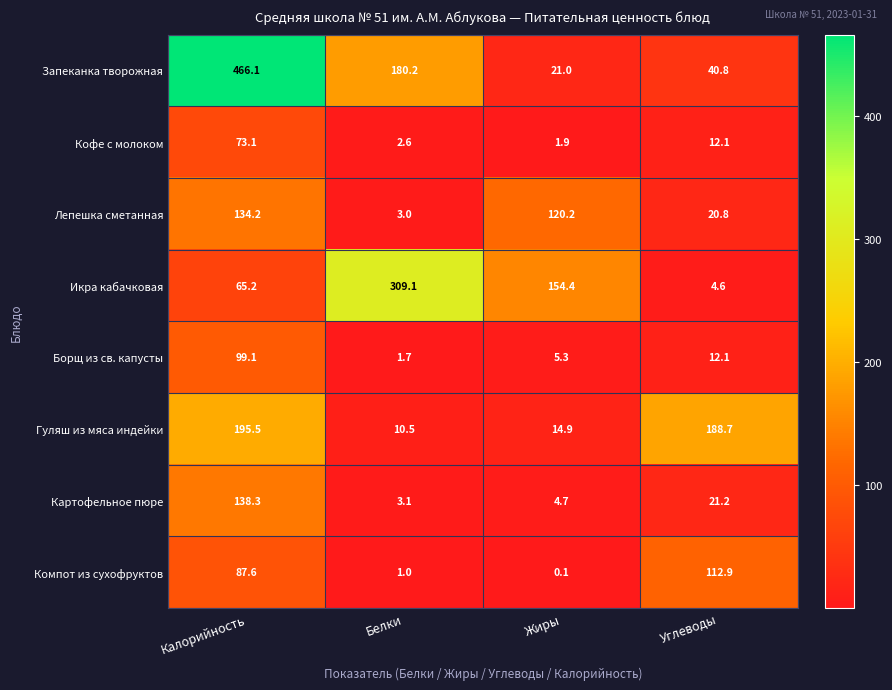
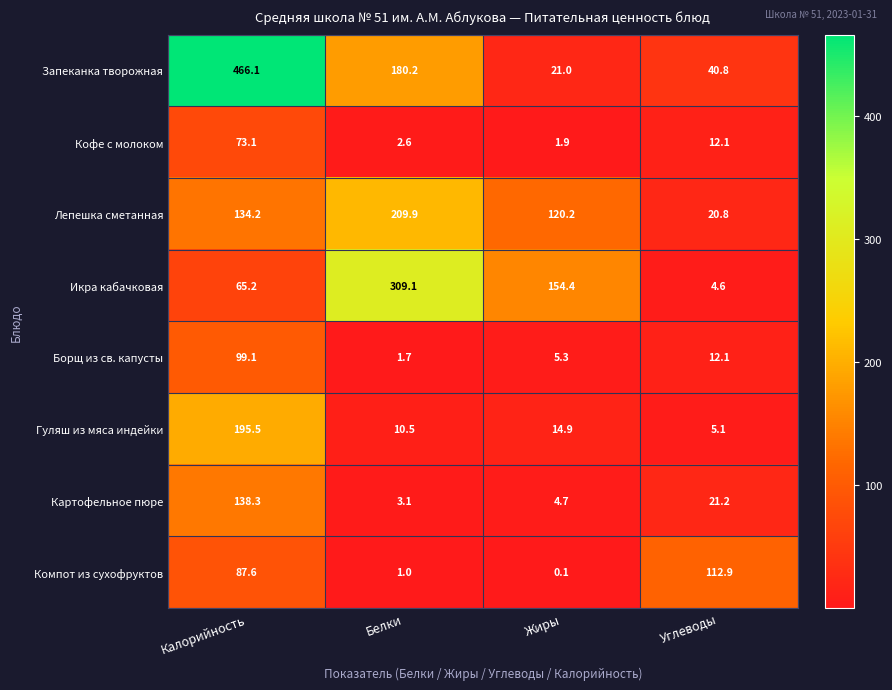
Лепешка сметанная, Белки: 3.0 -> 209.9
Гуляш из мяса индейки, Углеводы: 188.7 -> 5.1
